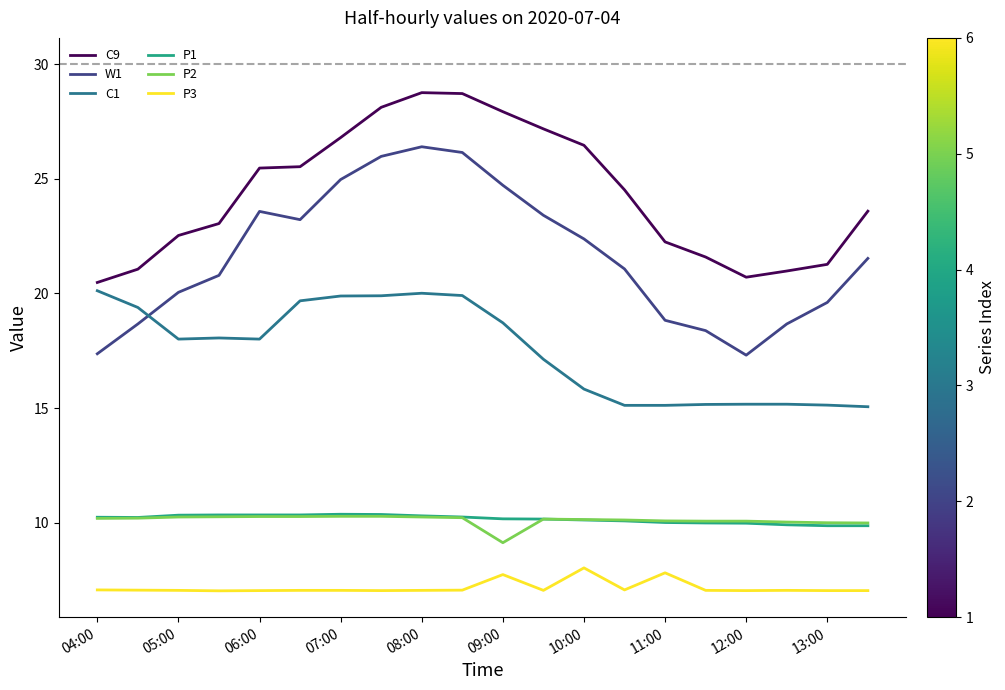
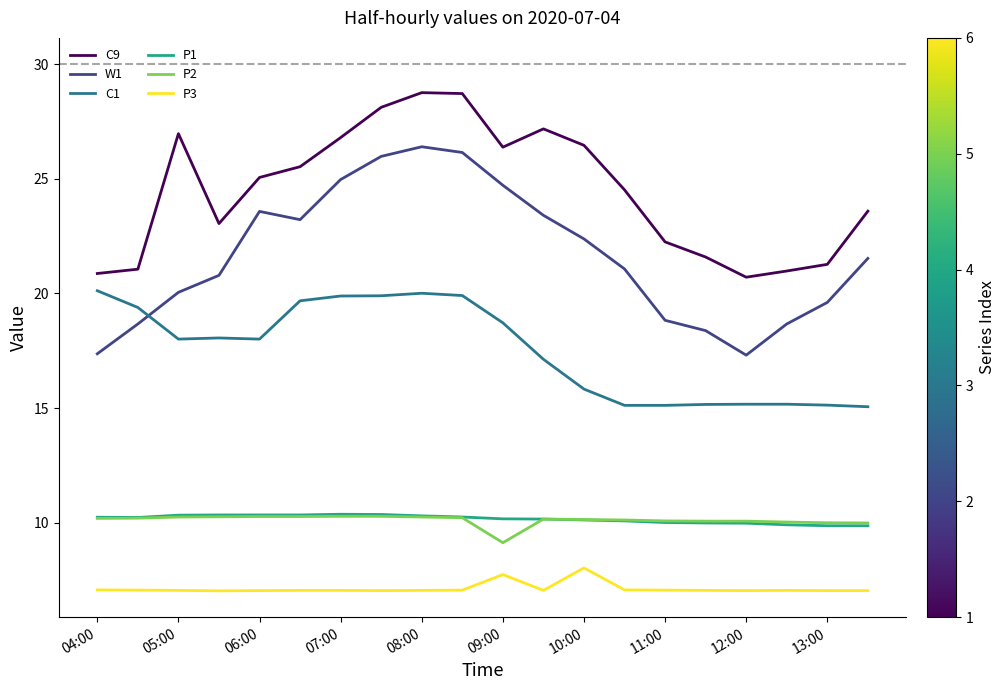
C9, 04:00: 20.5 -> 20.9
C9, 05:00: 22.5 -> 27.0
C9, 06:00: 25.5 -> 25.1
C9, 09:00: 27.9 -> 26.4
P3, 11:00: 7.8 -> 7.1
